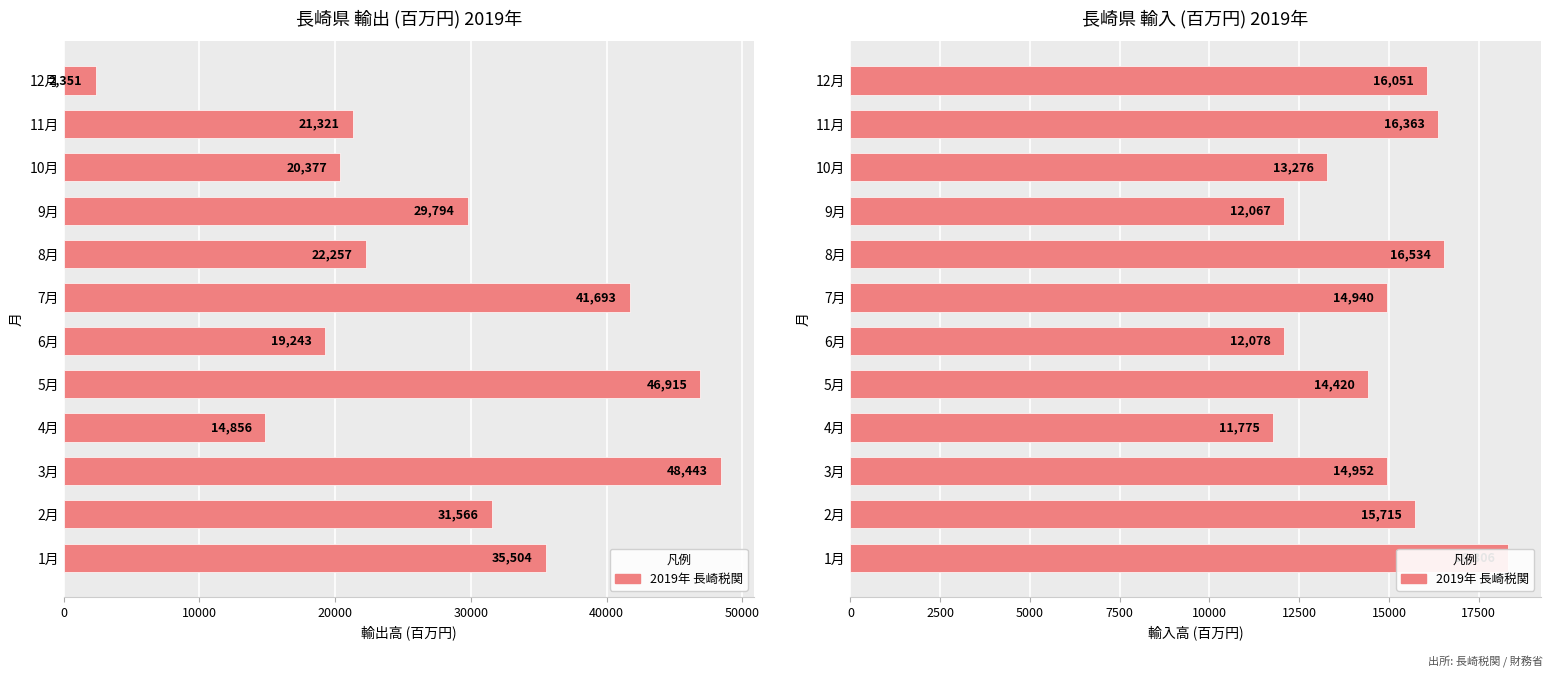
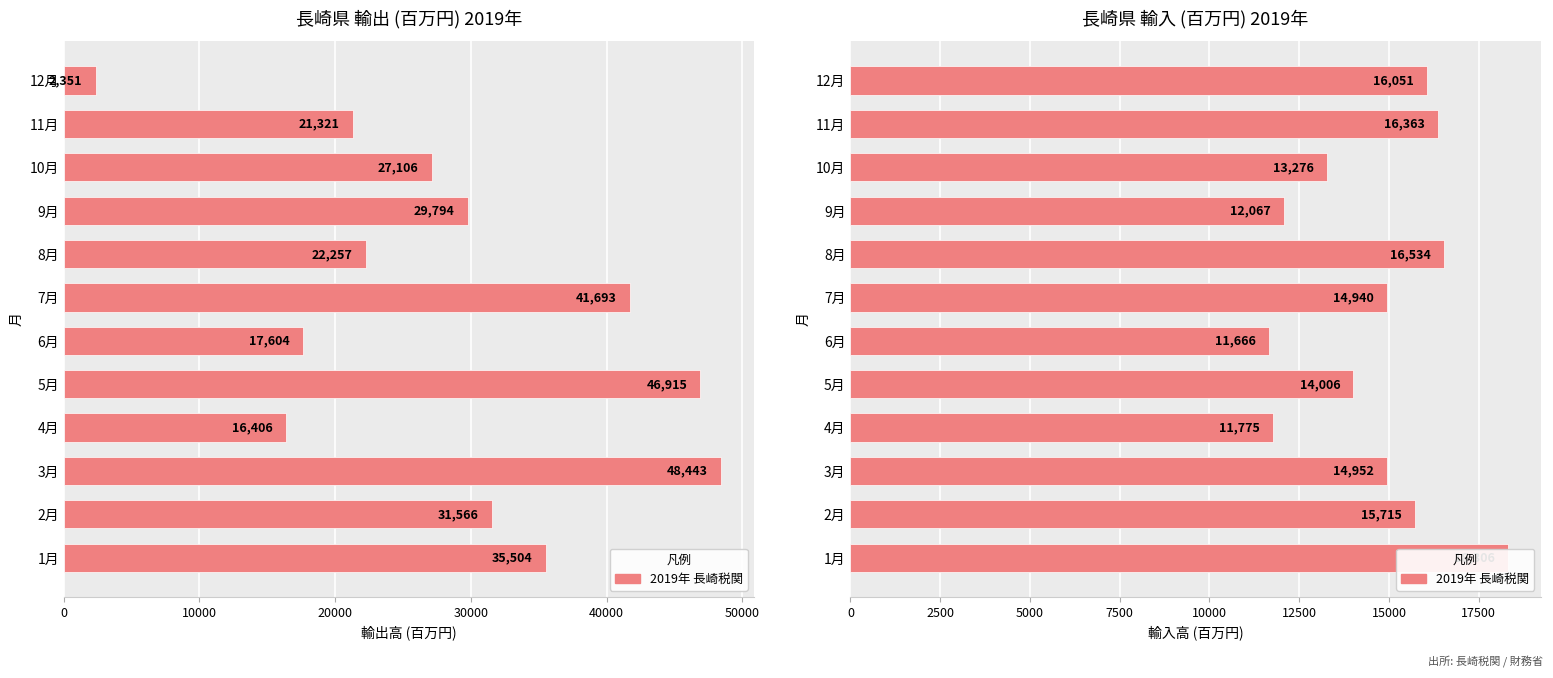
長崎県 輸出 (百万円) 2019年, 10月: 20,377 -> 27,106
長崎県 輸出 (百万円) 2019年, 6月: 19,243 -> 17,604
長崎県 輸出 (百万円) 2019年, 4月: 14,856 -> 16,406
長崎県 輸入 (百万円) 2019年, 6月: 12,078 -> 11,666
長崎県 輸入 (百万円) 2019年, 5月: 14,420 -> 14,006
